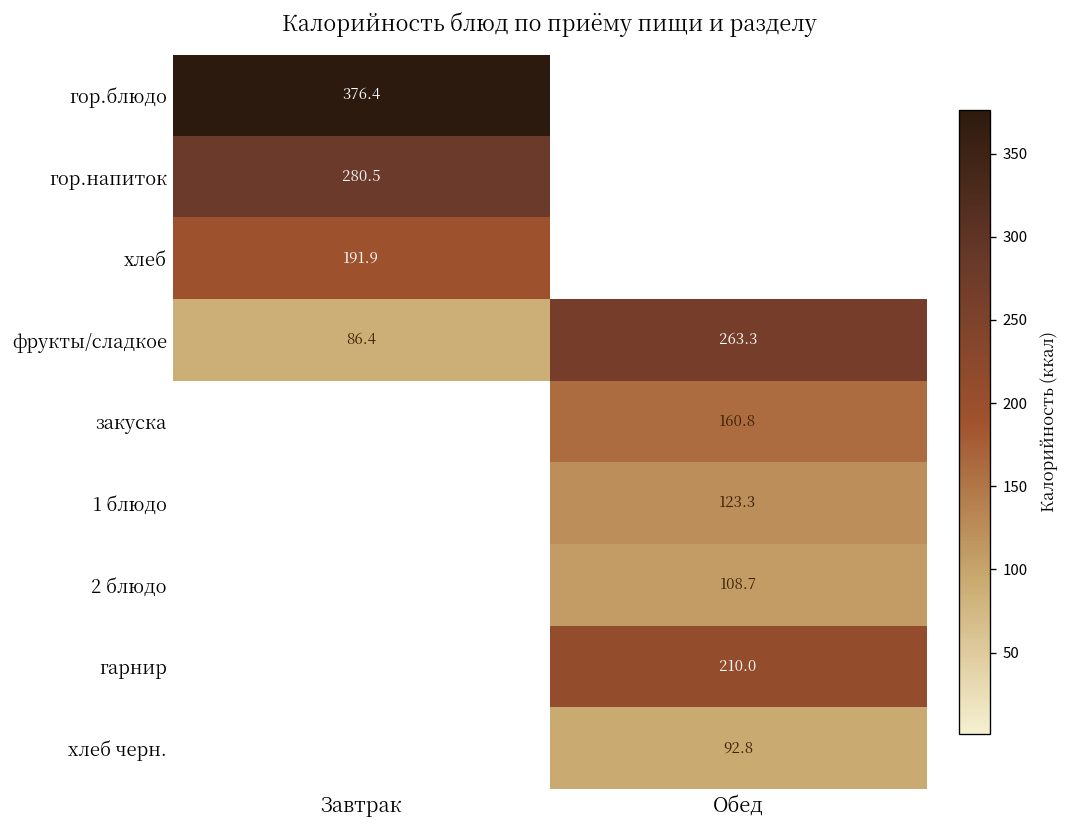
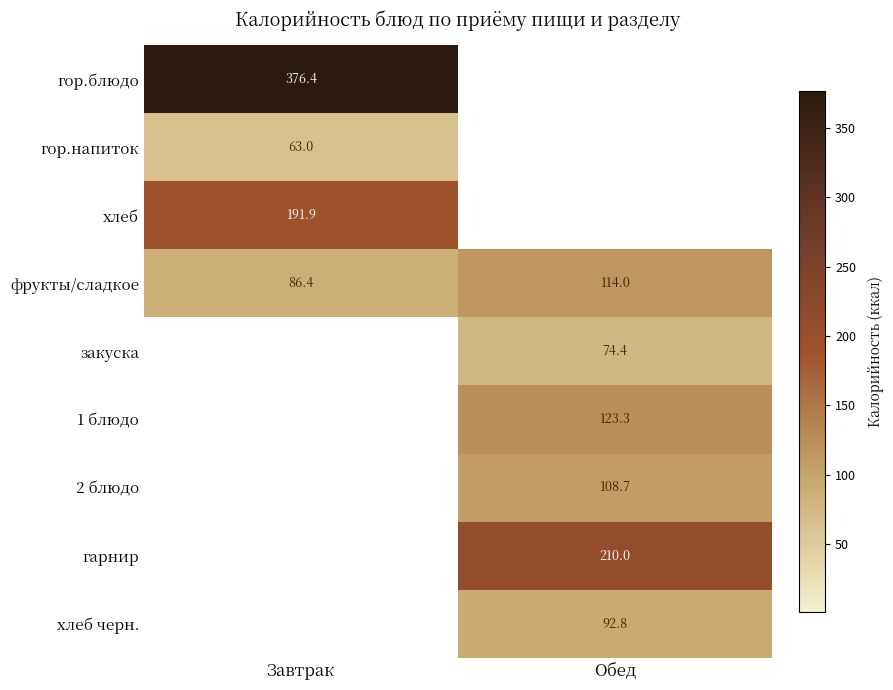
гор.напиток, Завтрак: 280.5 -> 63.0
фрукты/сладкое, Обед: 263.3 -> 114.0
закуска, Обед: 160.8 -> 74.4
